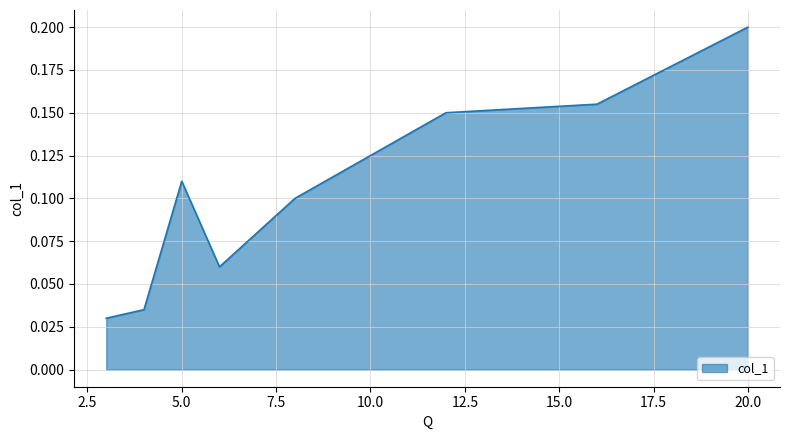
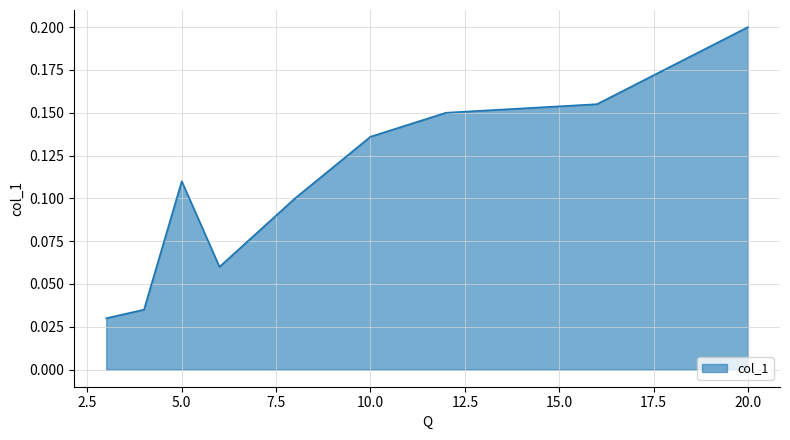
10.0: 0.125 -> 0.136
